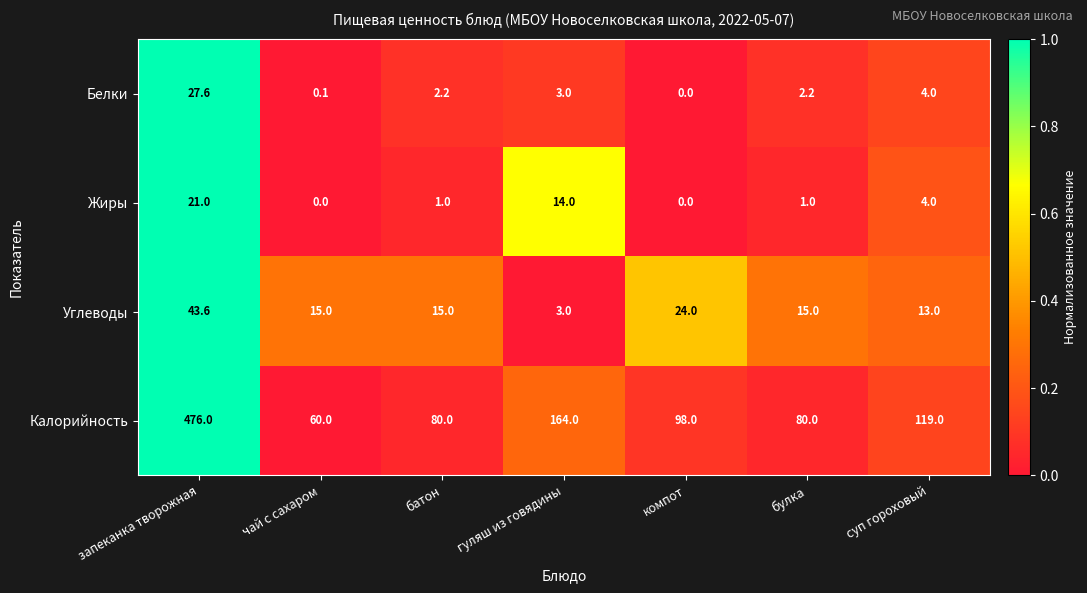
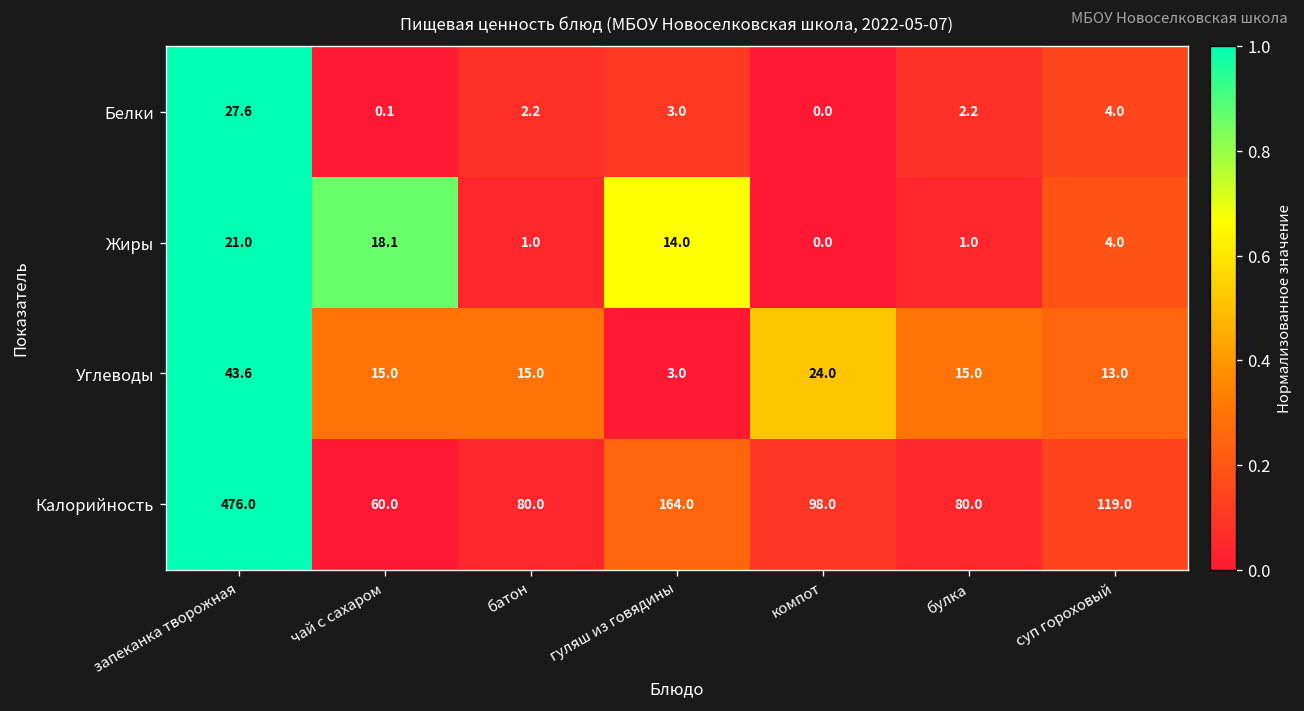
Жиры, чай с сахаром: 0.0 -> 18.1
